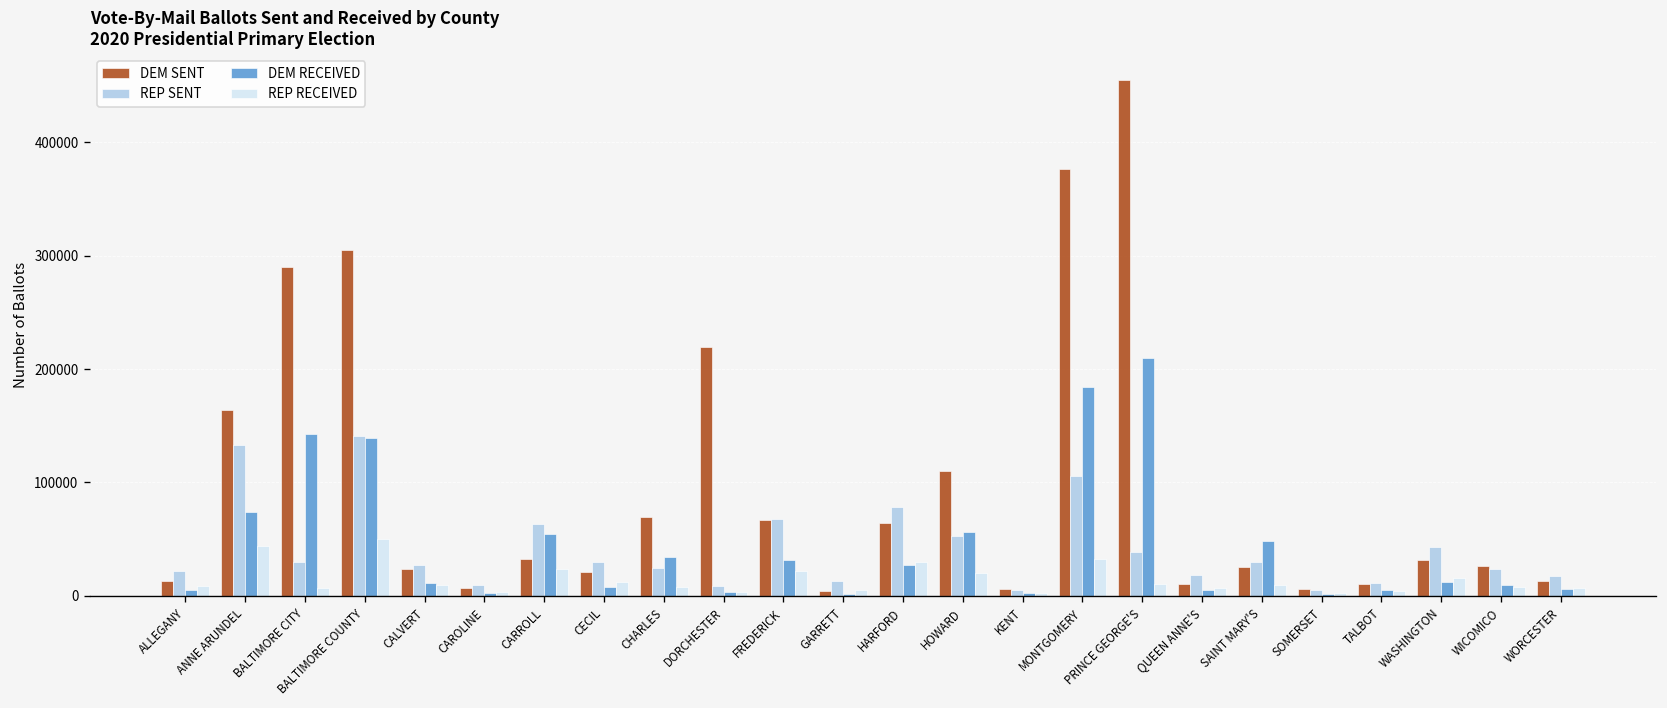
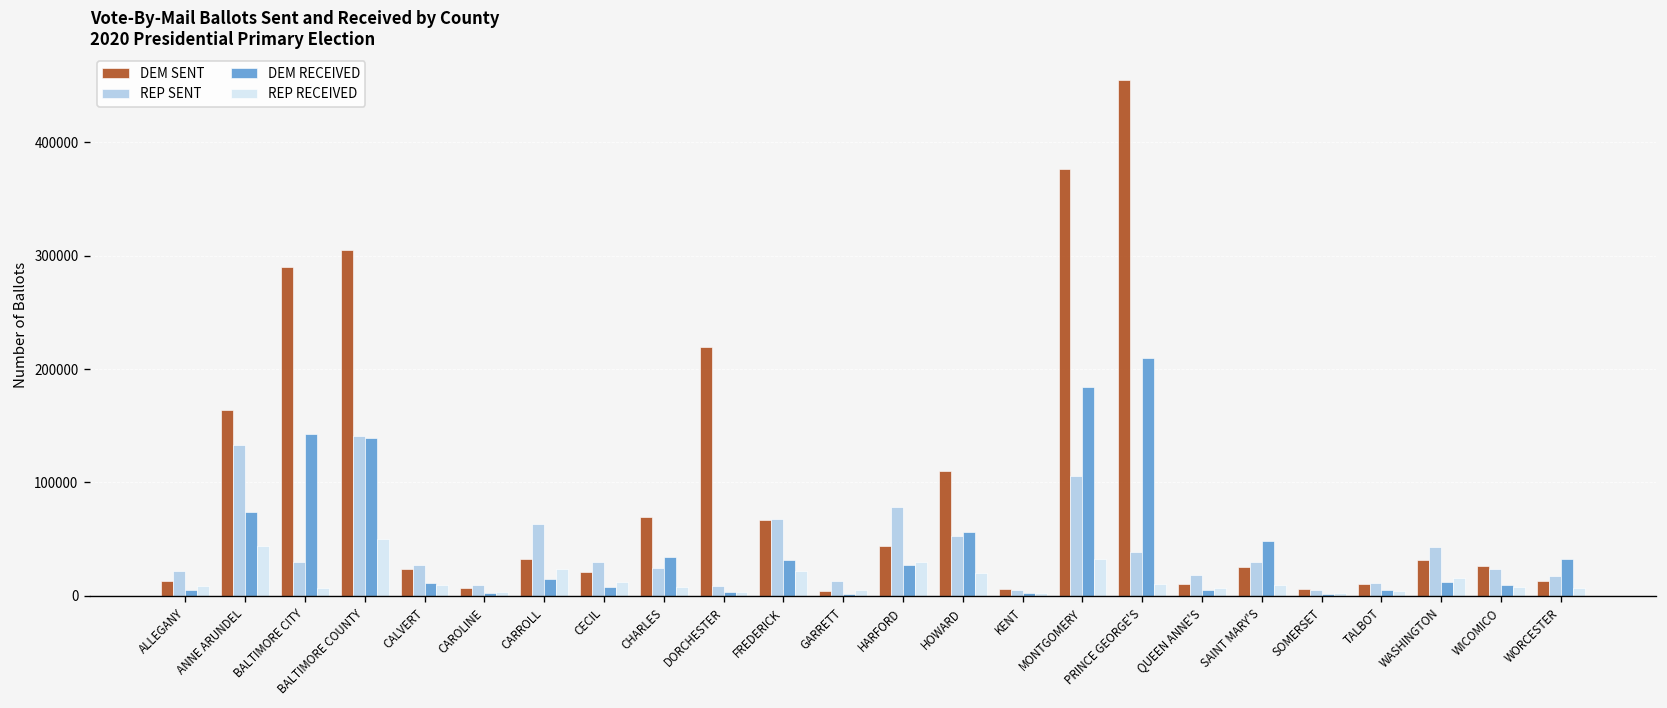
DEM RECEIVED, CARROLL: 50000 -> 10000
DEM SENT, HARFORD: 60000 -> 40000
DEM RECEIVED, WORCESTER: 10000 -> 30000
